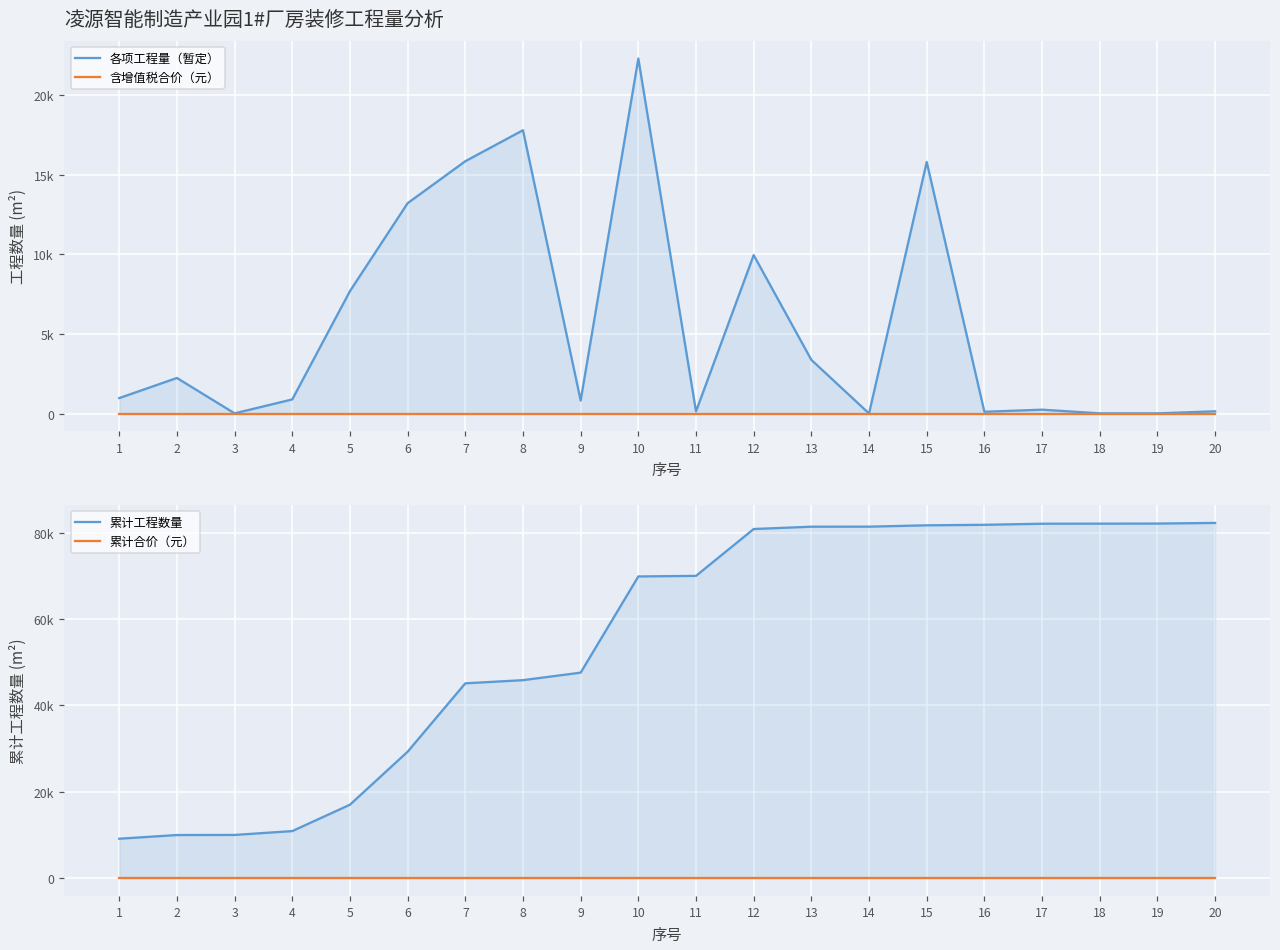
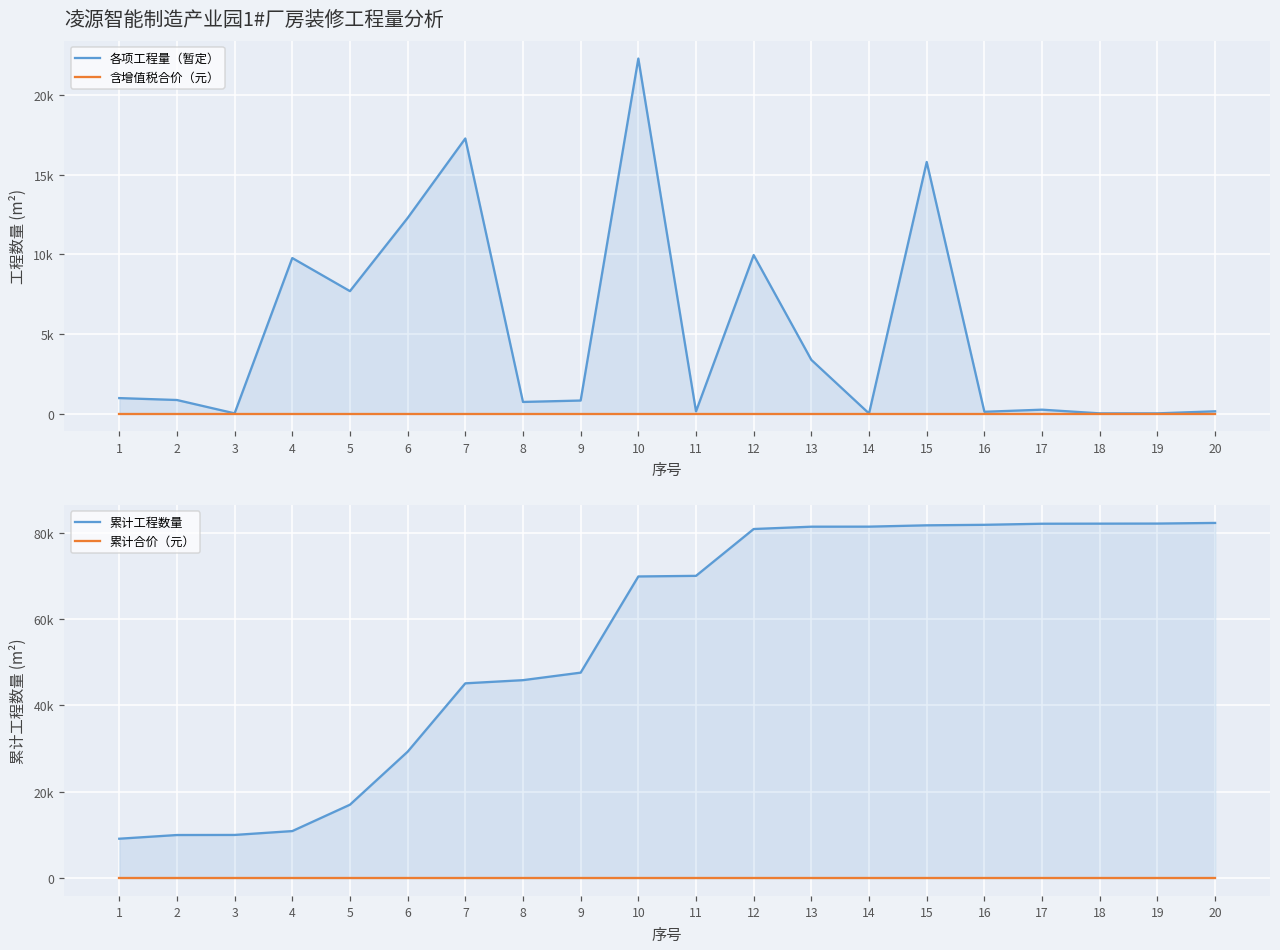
凌源智能制造产业园1#厂房装修工程量分析, 各项工程量（暂定）, 2: 2200 -> 900
凌源智能制造产业园1#厂房装修工程量分析, 各项工程量（暂定）, 4: 900 -> 9800
凌源智能制造产业园1#厂房装修工程量分析, 各项工程量（暂定）, 6: 13200 -> 12300
凌源智能制造产业园1#厂房装修工程量分析, 各项工程量（暂定）, 7: 15900 -> 17300
凌源智能制造产业园1#厂房装修工程量分析, 各项工程量（暂定）, 8: 17800 -> 700
